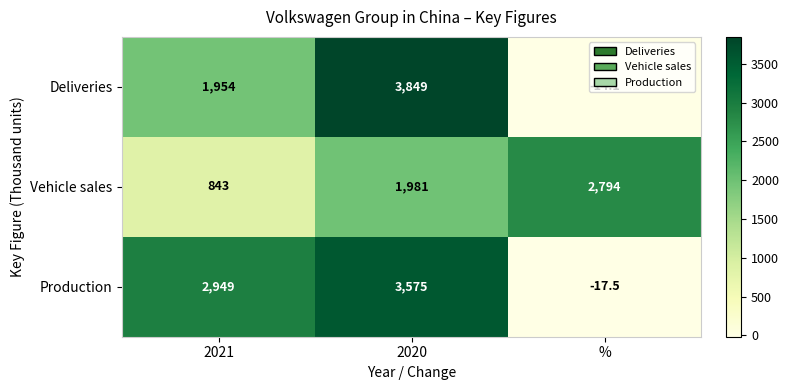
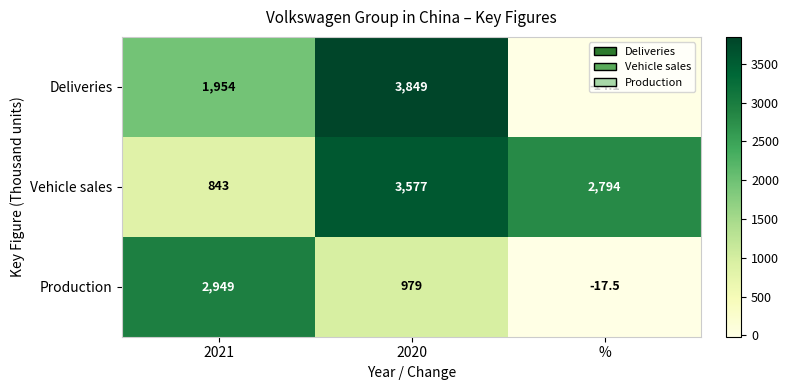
Vehicle sales, 2020: 1,981 -> 3,577
Production, 2020: 3,575 -> 979
